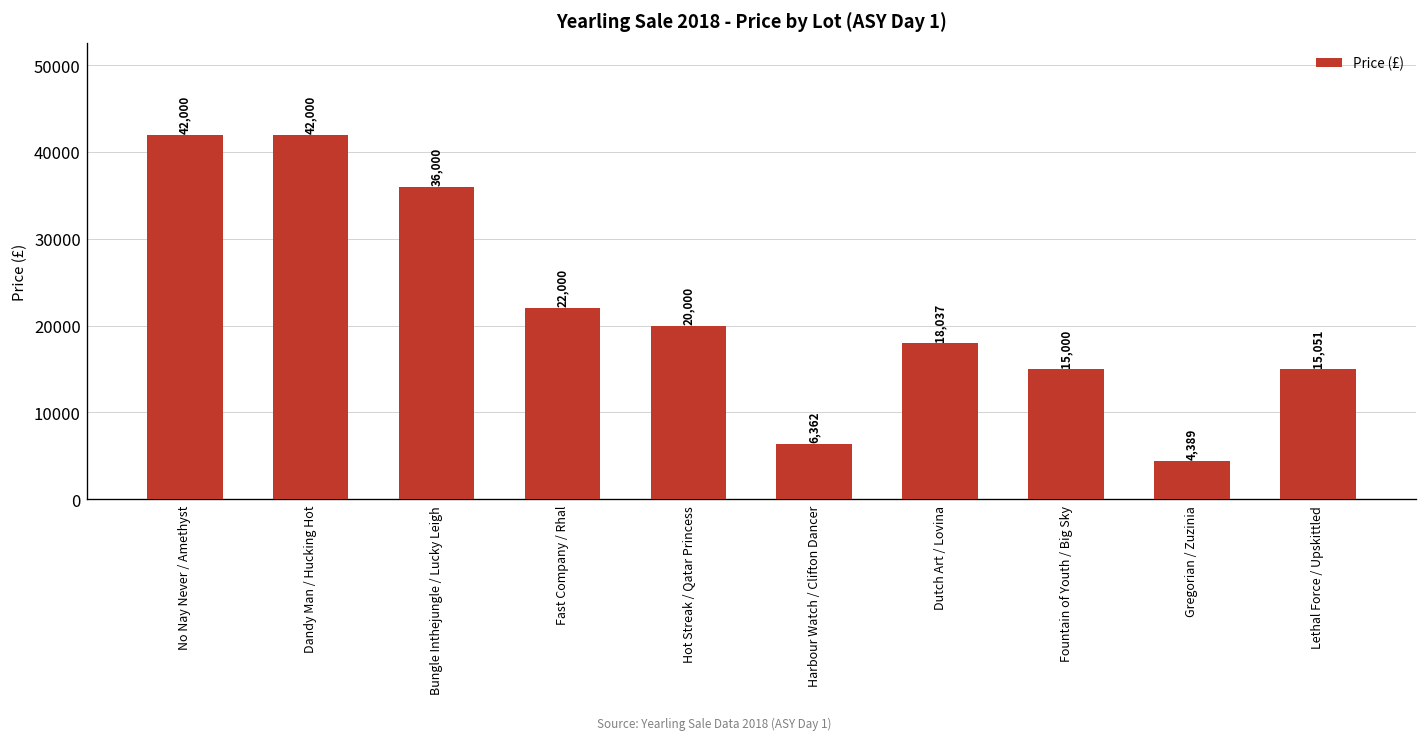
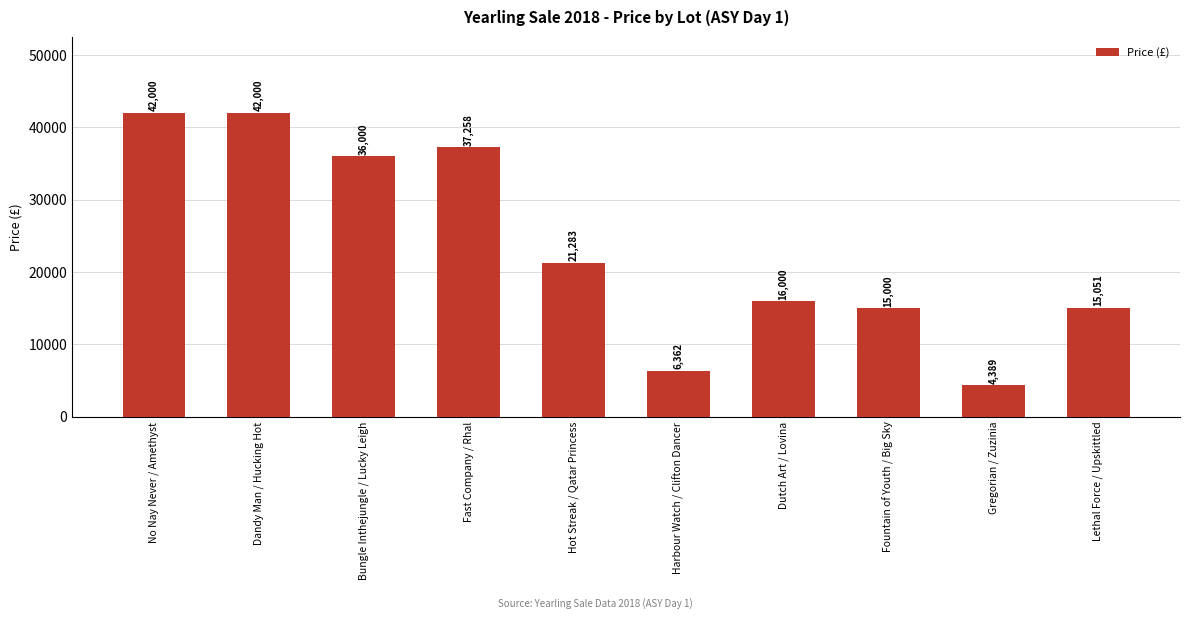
Fast Company / Rhal: 22,000 -> 37,258
Hot Streak / Qatar Princess: 20,000 -> 21,283
Dutch Art / Lovina: 18,037 -> 16,000
